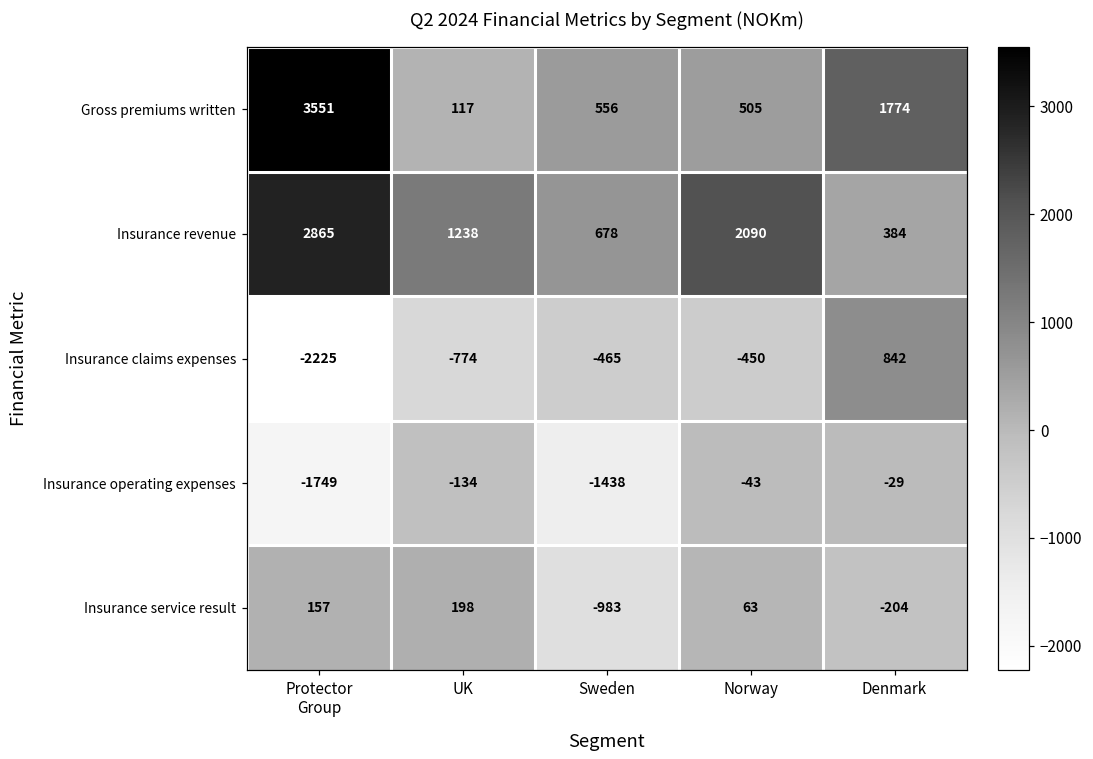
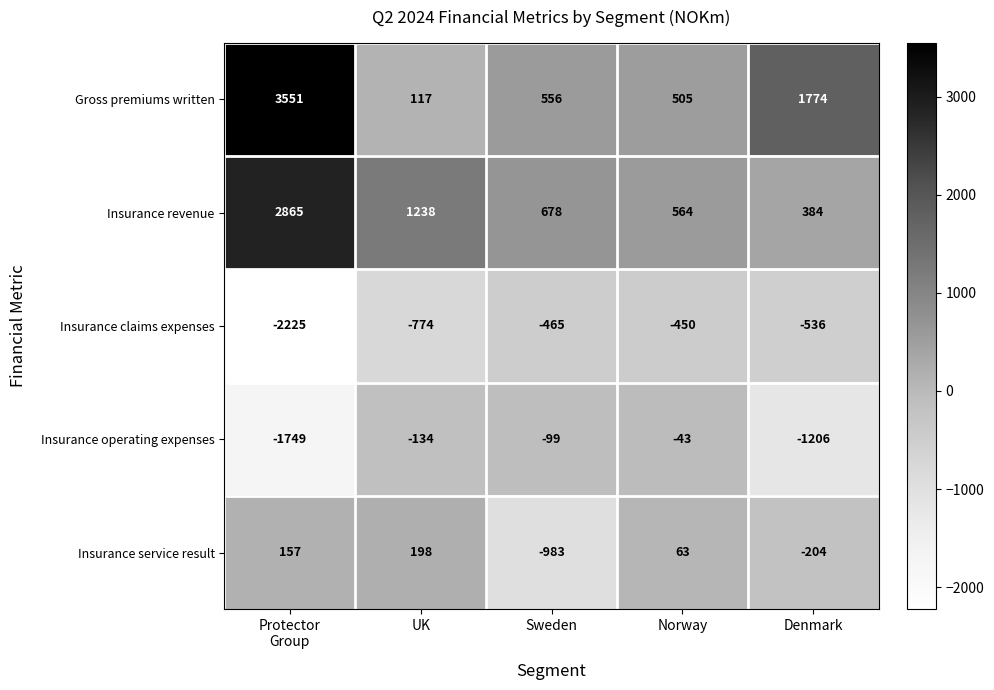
Insurance revenue, Norway: 2090 -> 564
Insurance claims expenses, Denmark: 842 -> -536
Insurance operating expenses, Sweden: -1438 -> -99
Insurance operating expenses, Denmark: -29 -> -1206
